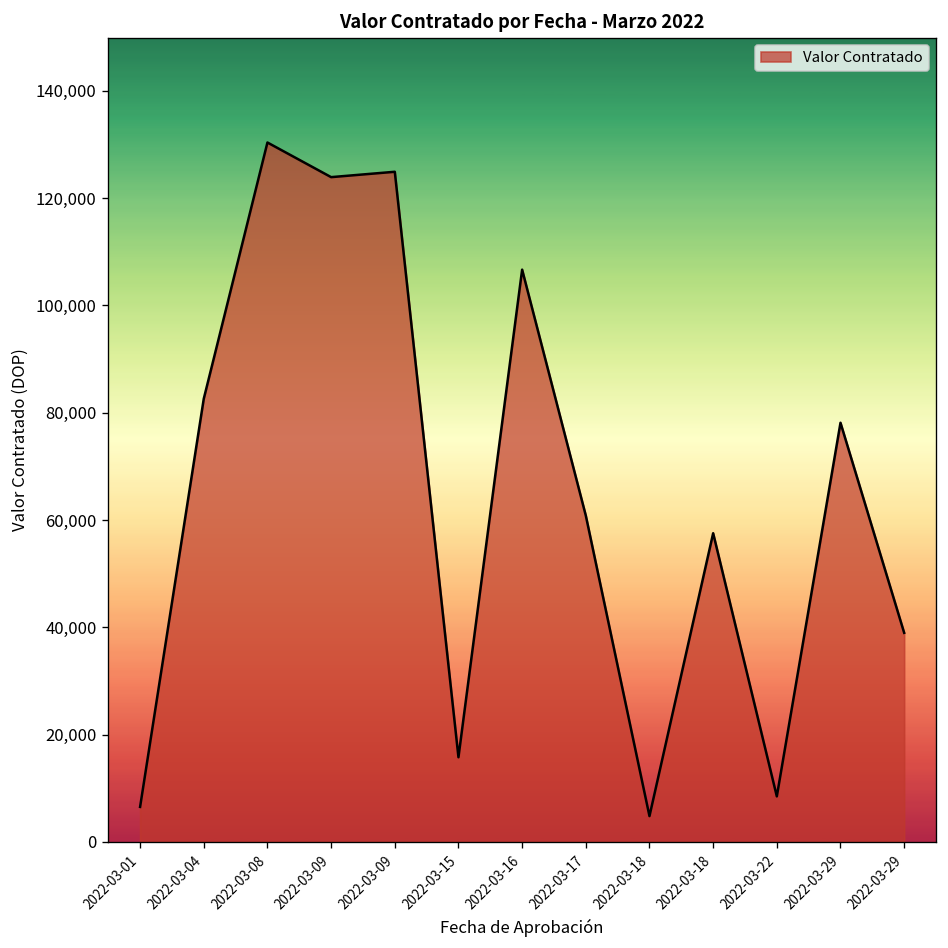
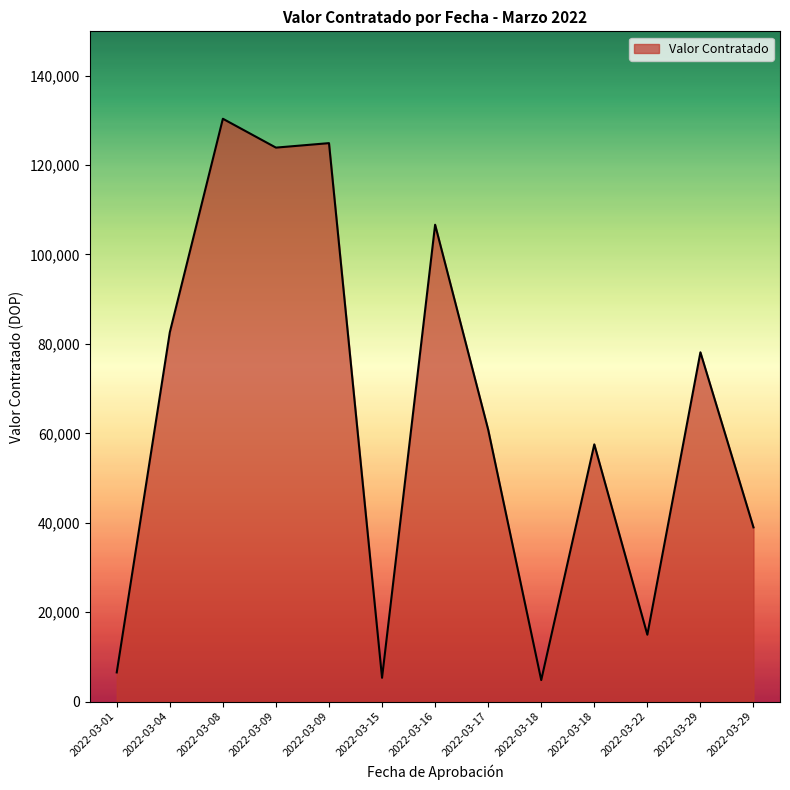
2022-03-15: 16,000 -> 5,000
2022-03-22: 8,000 -> 15,000
